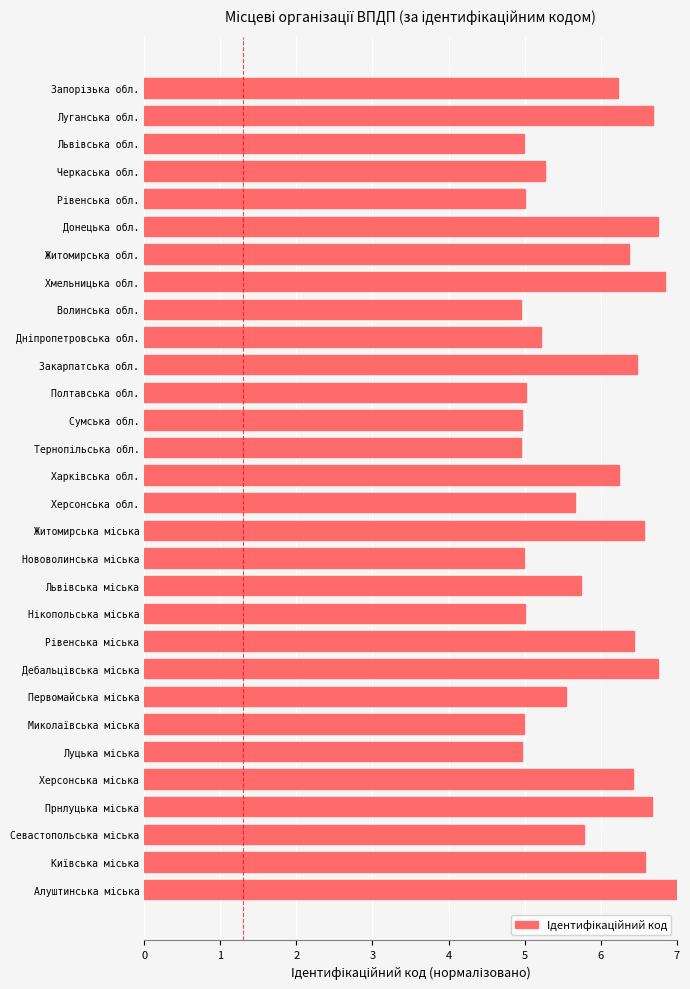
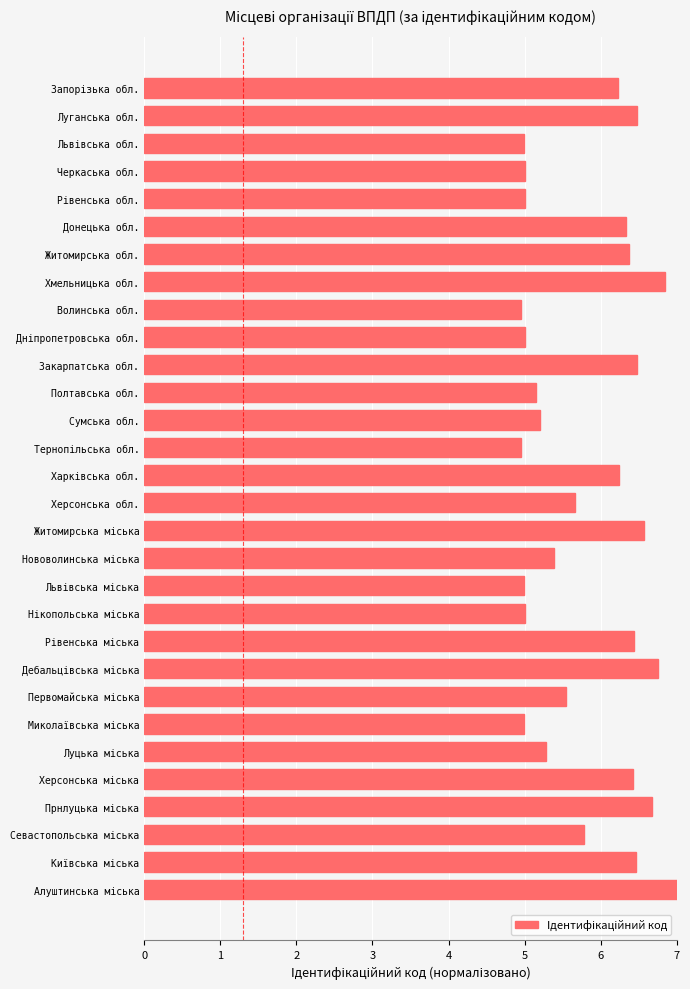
Луганська обл.: 6.7 -> 6.5
Черкаська обл.: 5.3 -> 5.0
Донецька обл.: 6.8 -> 6.3
Дніпропетровська обл.: 5.2 -> 5.0
Полтавська обл.: 5.0 -> 5.2
Сумська обл.: 5.0 -> 5.2
Нововолинська міська: 5.0 -> 5.4
Львівська міська: 5.7 -> 5.0
Луцька міська: 5.0 -> 5.3
Київська міська: 6.6 -> 6.5
